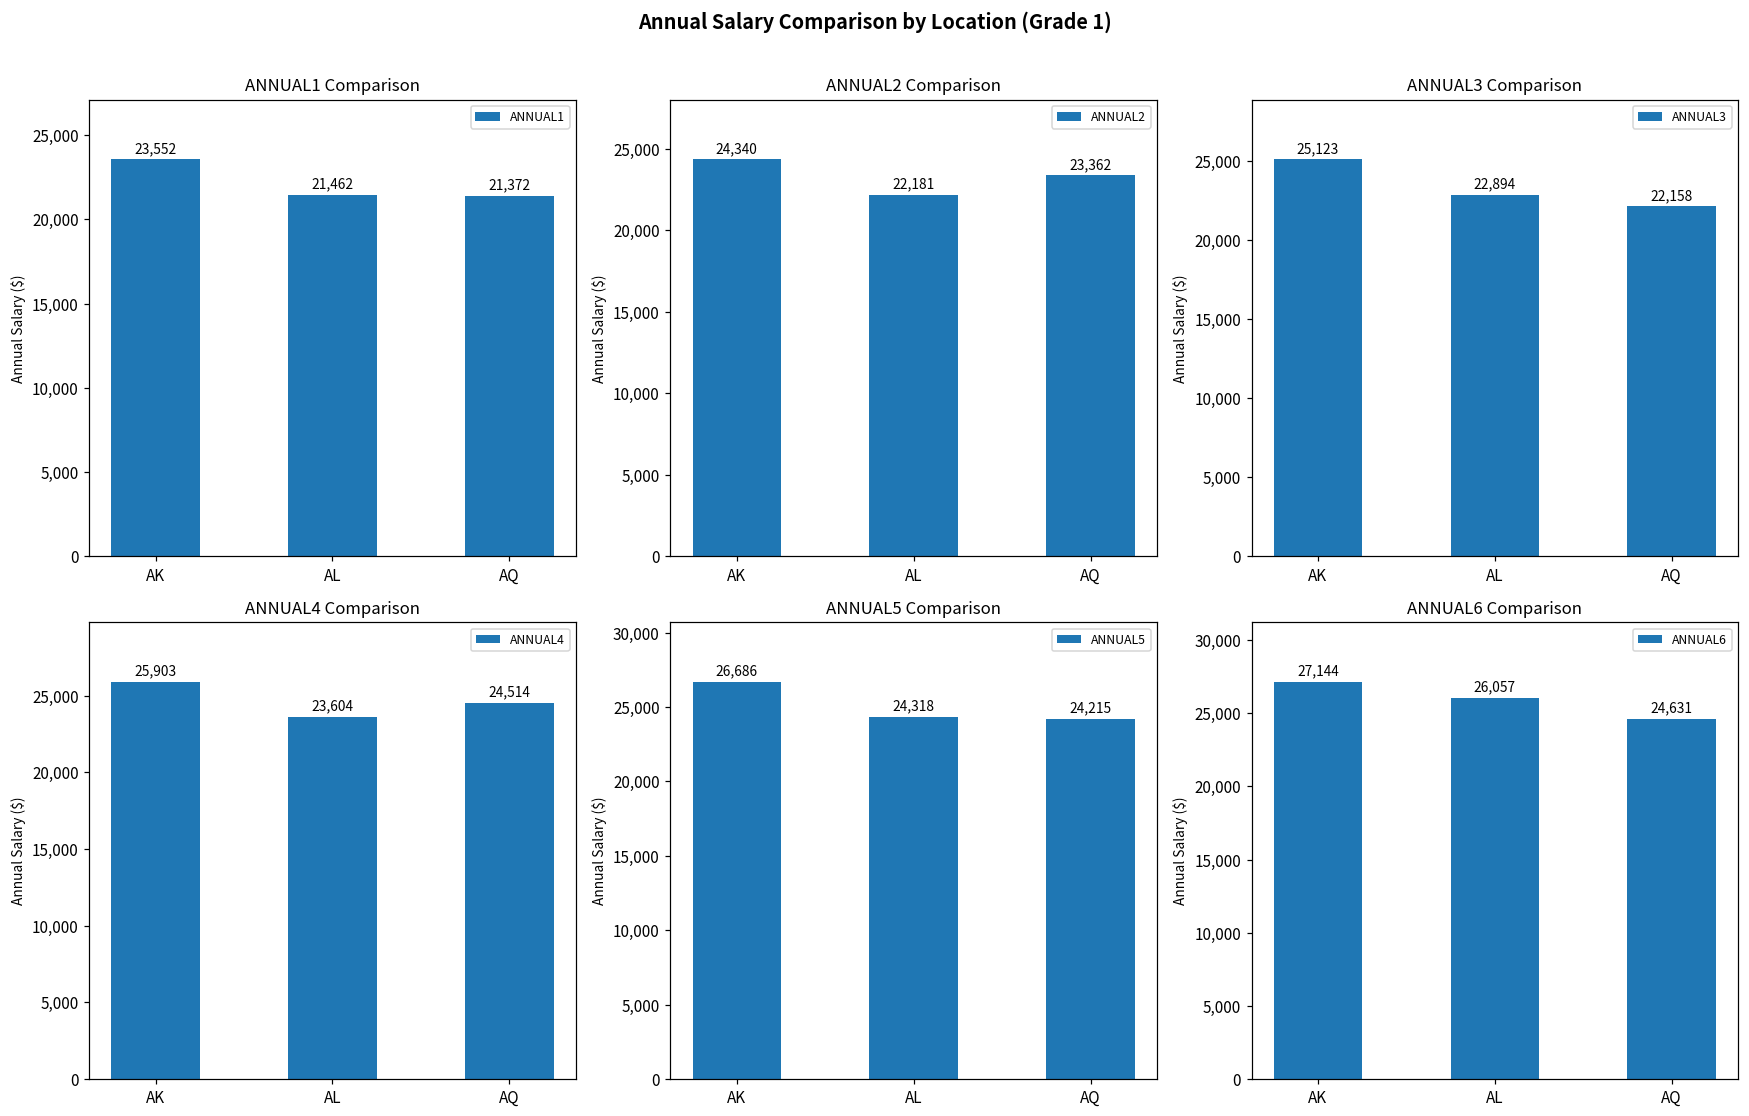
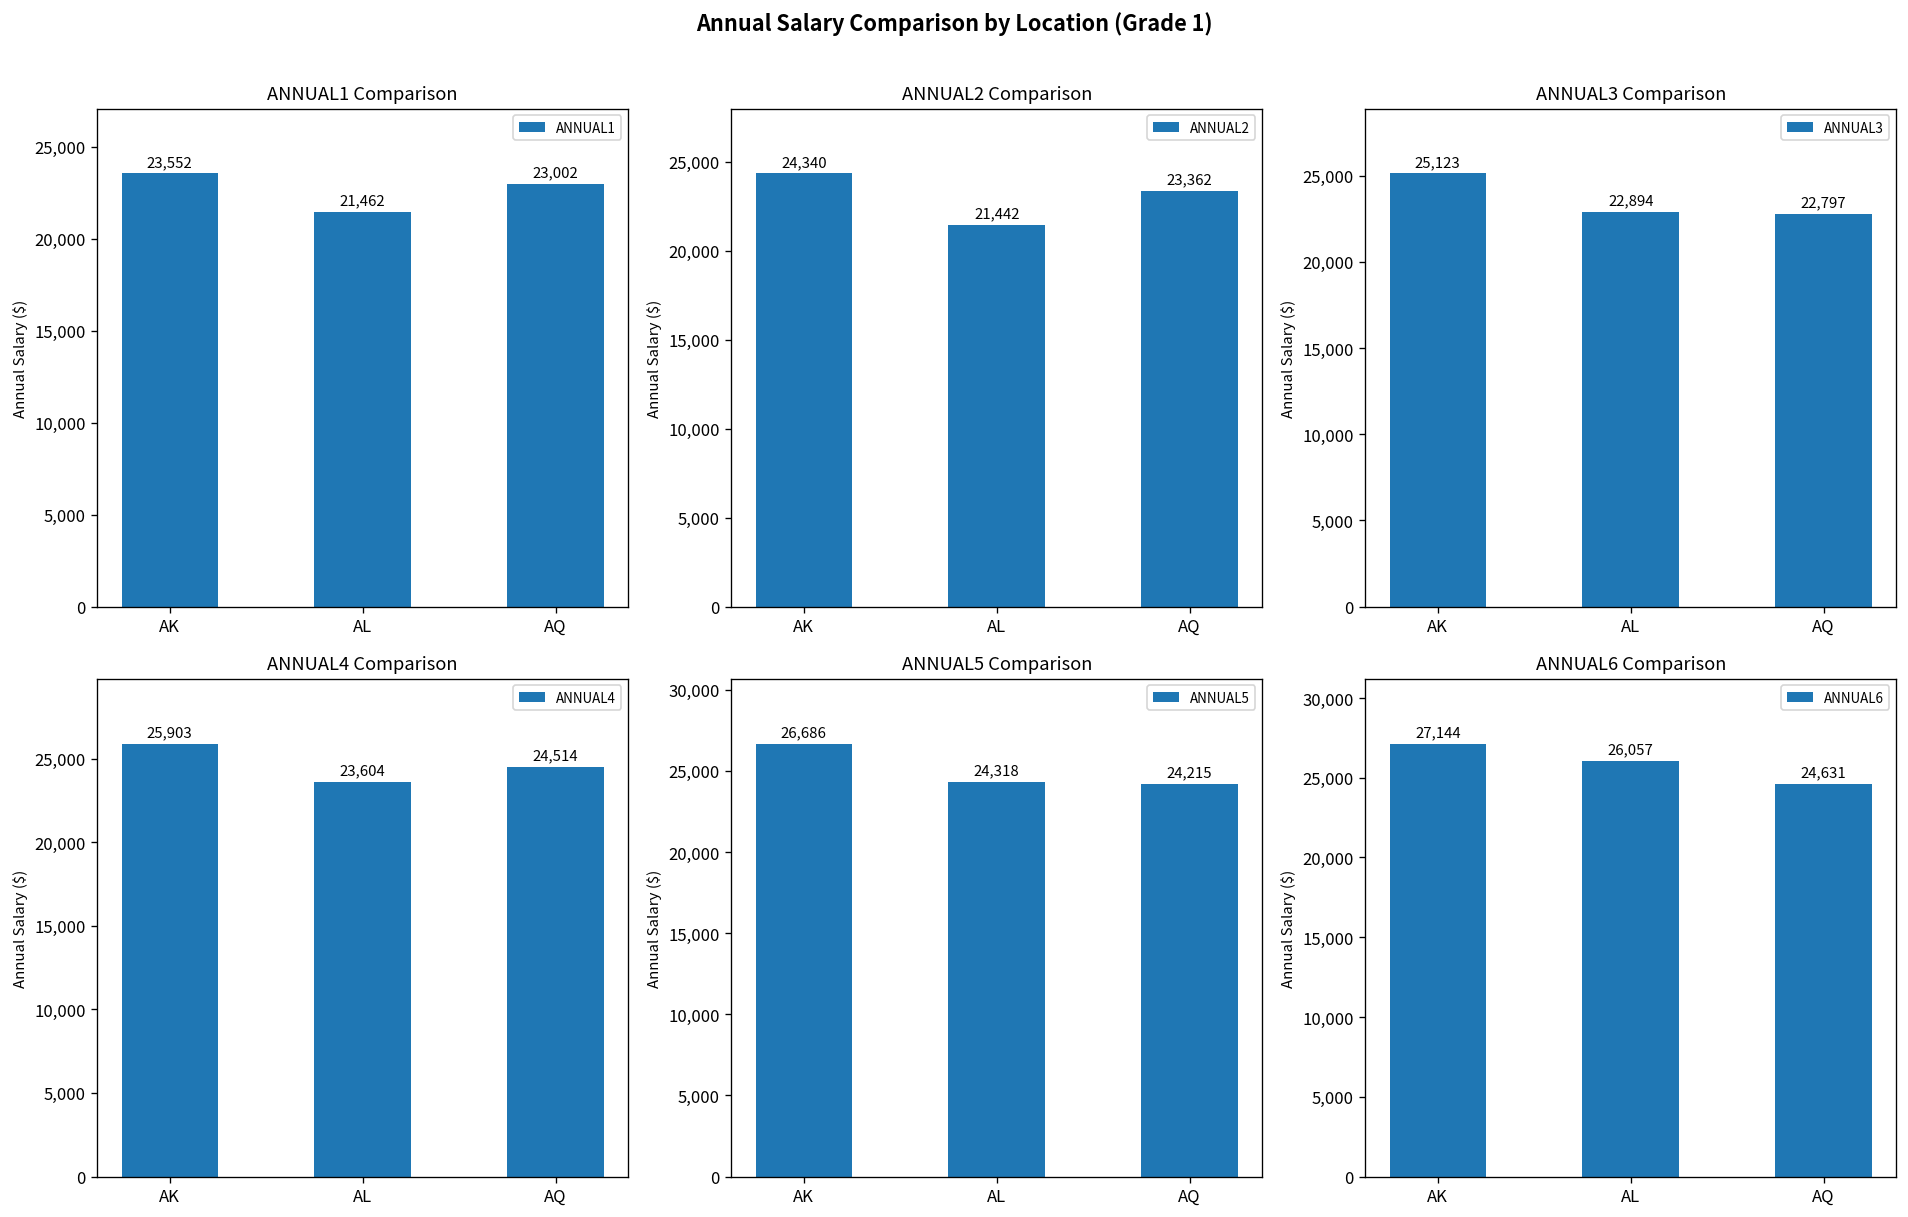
ANNUAL1 Comparison, AQ: 21,372 -> 23,002
ANNUAL2 Comparison, AL: 22,181 -> 21,442
ANNUAL3 Comparison, AQ: 22,158 -> 22,797
